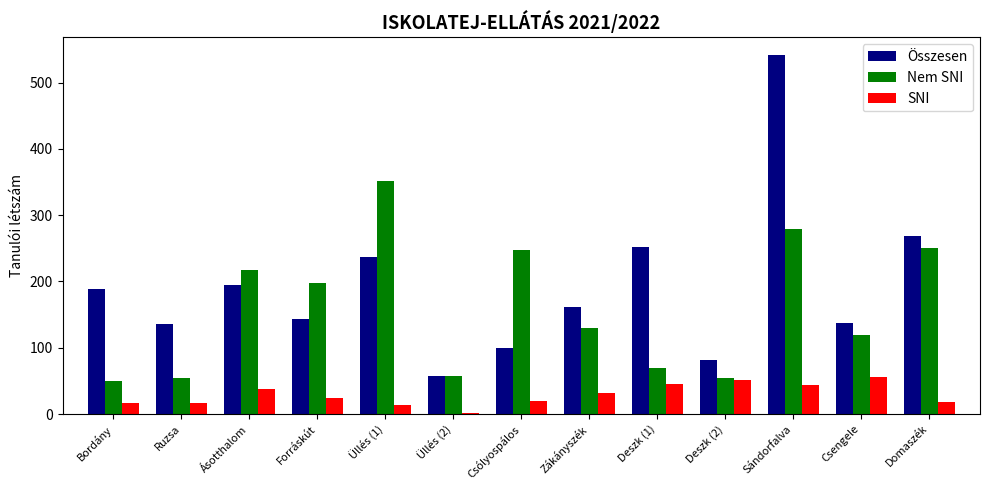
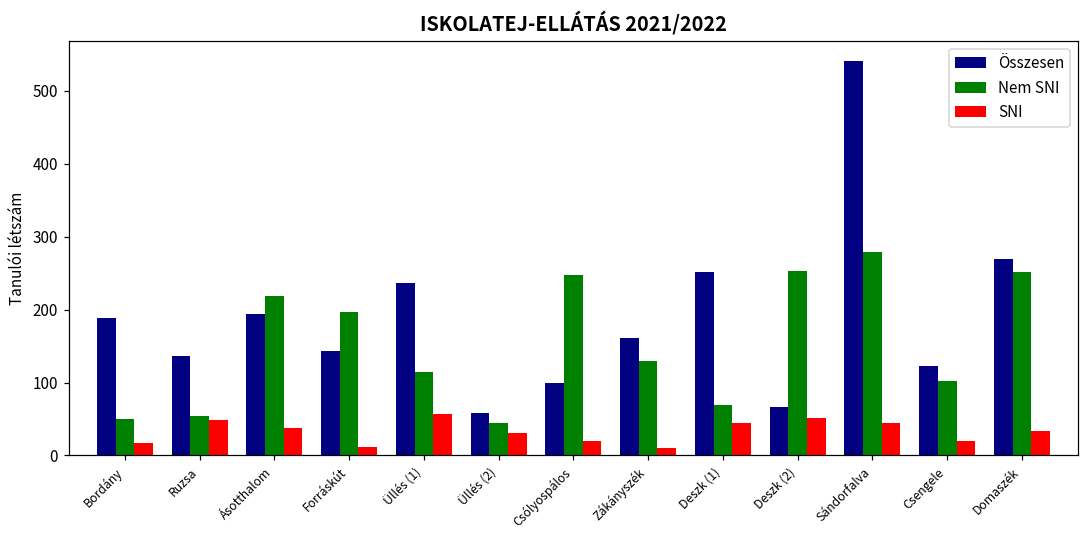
SNI, Ruzsa: 20 -> 50
SNI, Forráskút: 20 -> 10
Nem SNI, Üllés (1): 350 -> 120
SNI, Üllés (1): 10 -> 60
Nem SNI, Üllés (2): 60 -> 40
SNI, Üllés (2): 0 -> 30
SNI, Zákányszék: 30 -> 10
Összesen, Deszk (2): 80 -> 70
Nem SNI, Deszk (2): 60 -> 250
Összesen, Csengele: 140 -> 120
Nem SNI, Csengele: 120 -> 100
SNI, Csengele: 60 -> 20
SNI, Domaszék: 20 -> 30
